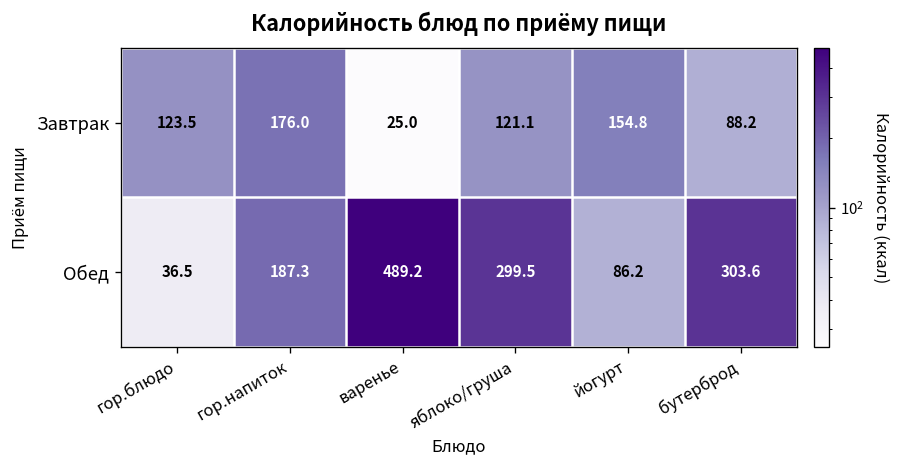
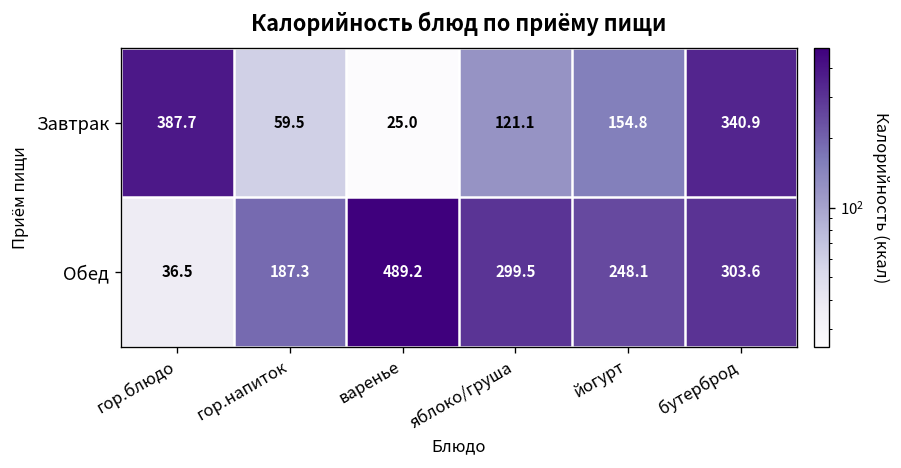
Завтрак, гор.блюдо: 123.5 -> 387.7
Завтрак, гор.напиток: 176.0 -> 59.5
Завтрак, бутерброд: 88.2 -> 340.9
Обед, йогурт: 86.2 -> 248.1
